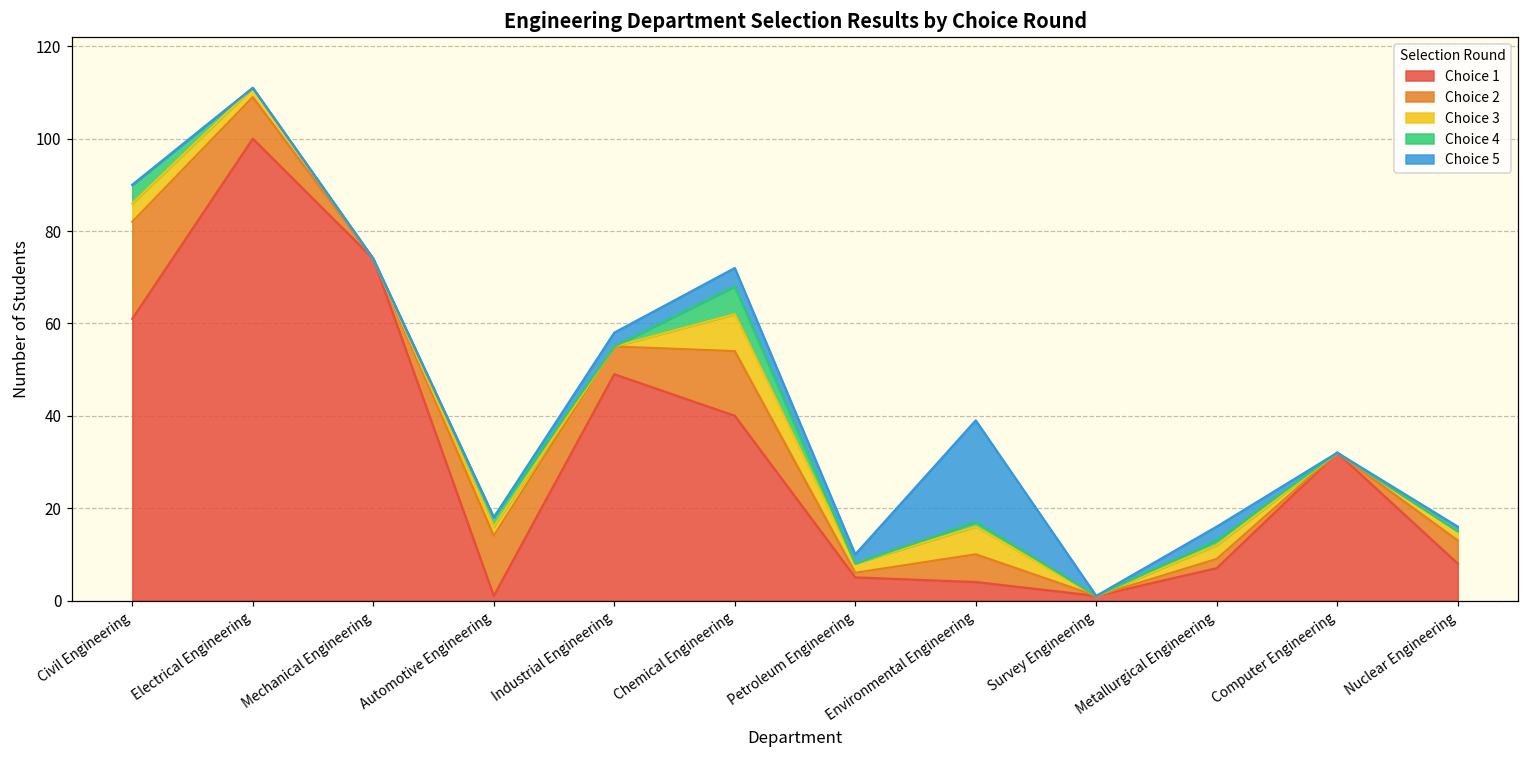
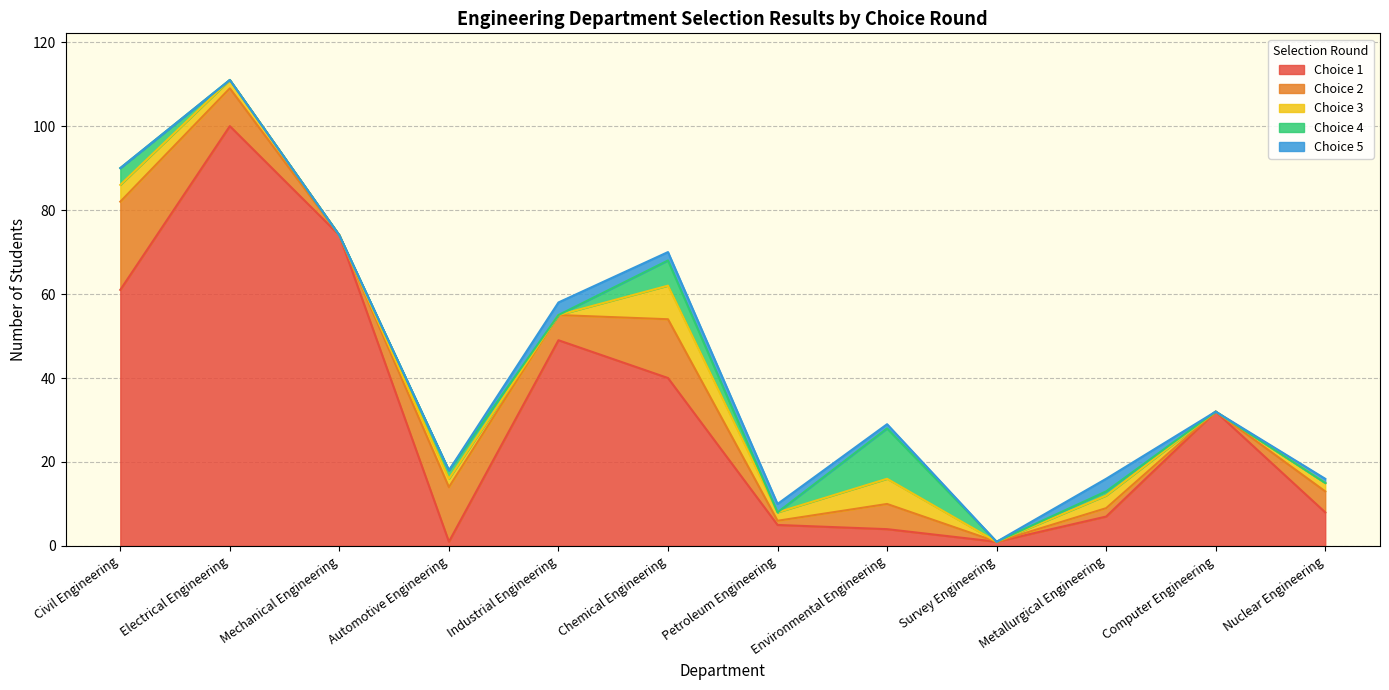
Choice 5, Chemical Engineering: 4 -> 2
Choice 4, Environmental Engineering: 1 -> 12
Choice 5, Environmental Engineering: 22 -> 1
